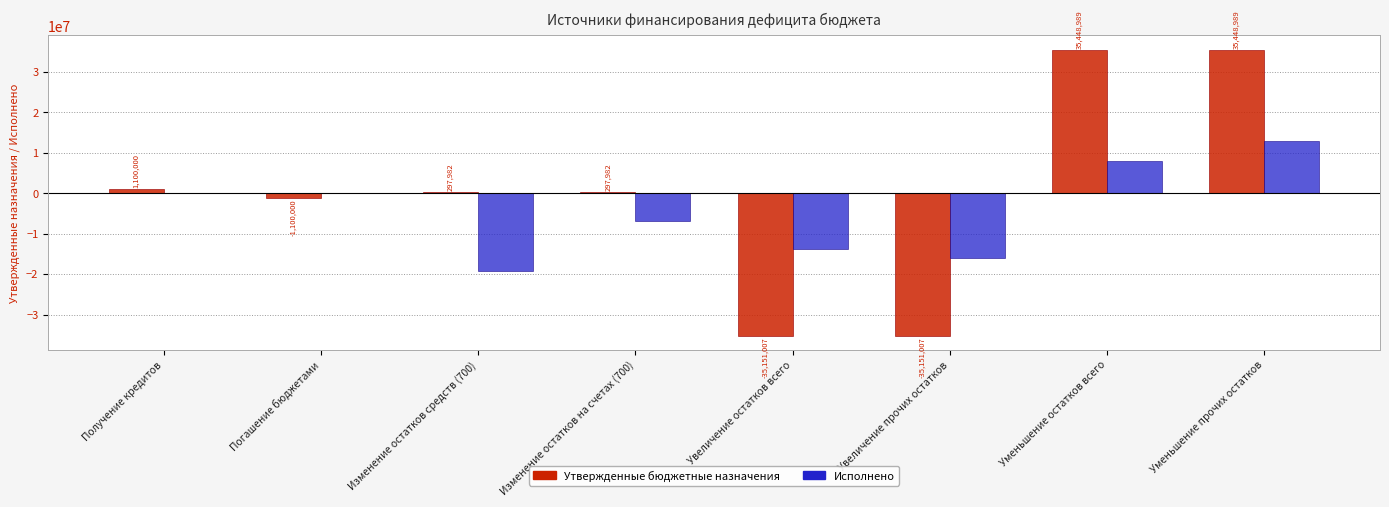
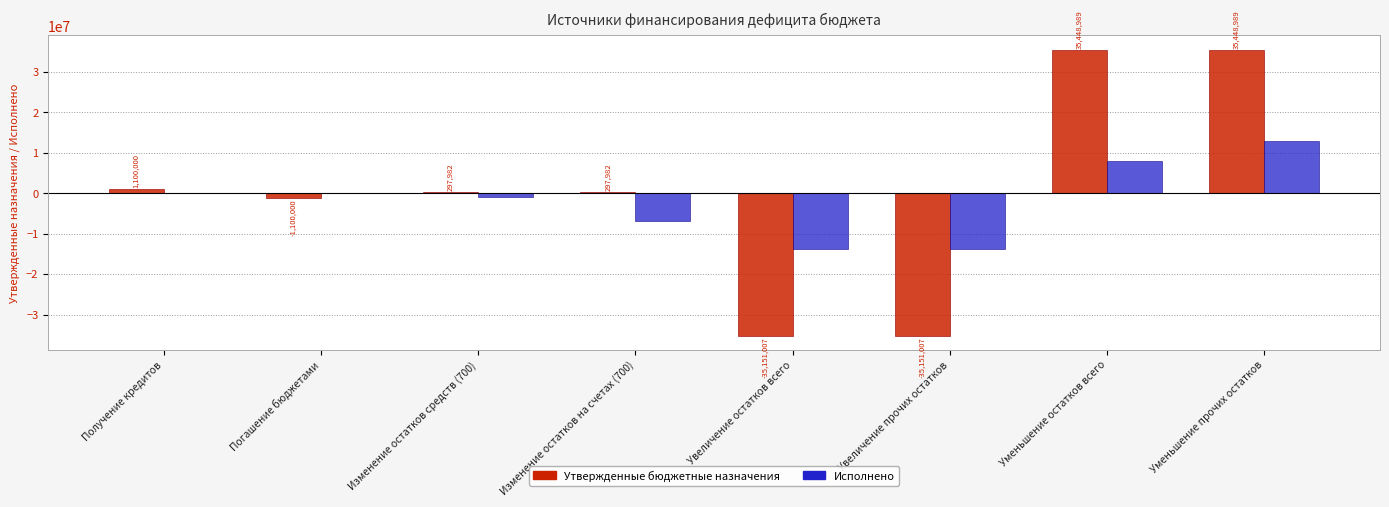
Исполнено, Изменение остатков средств (700): -19000000 -> -1000000
Исполнено, Увеличение прочих остатков: -16000000 -> -14000000
